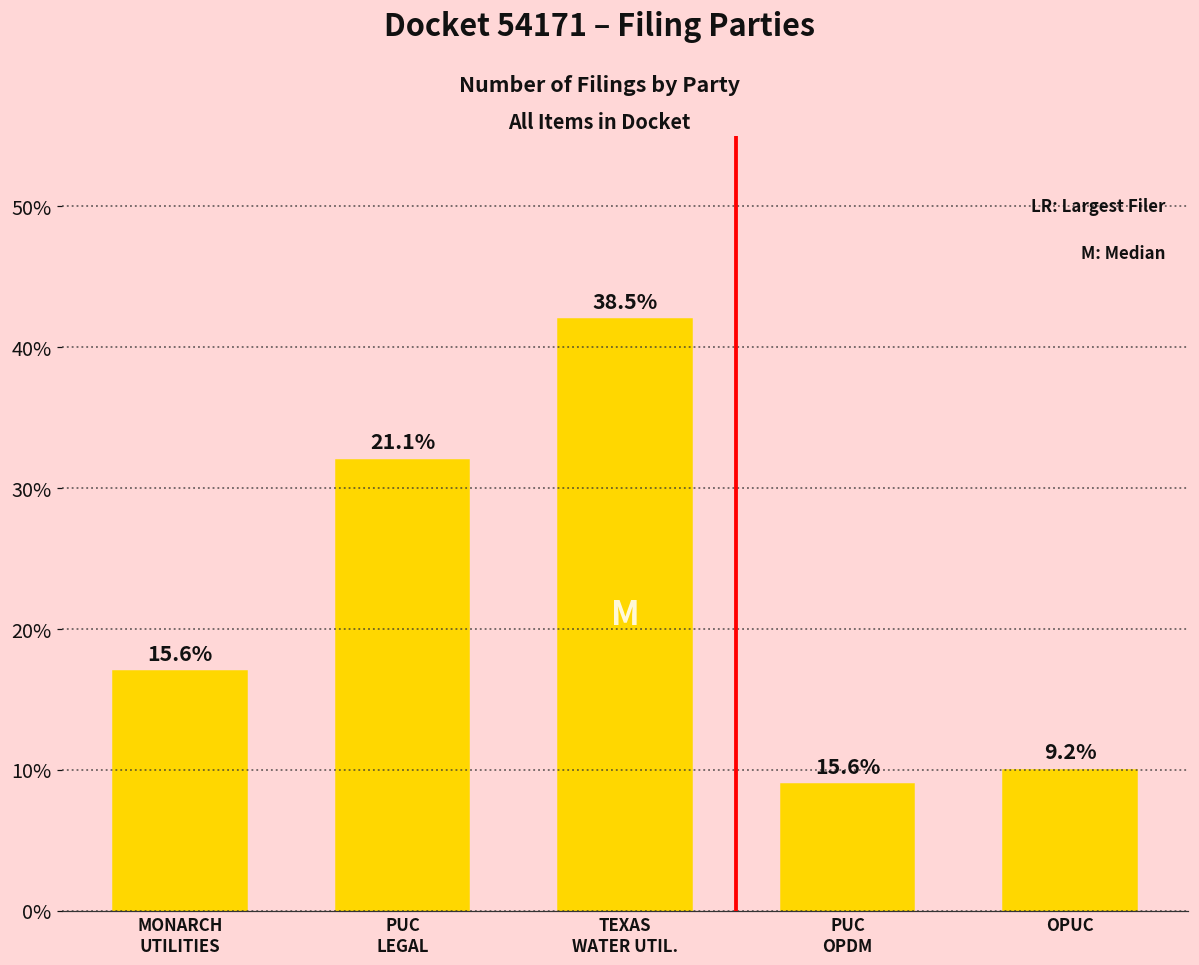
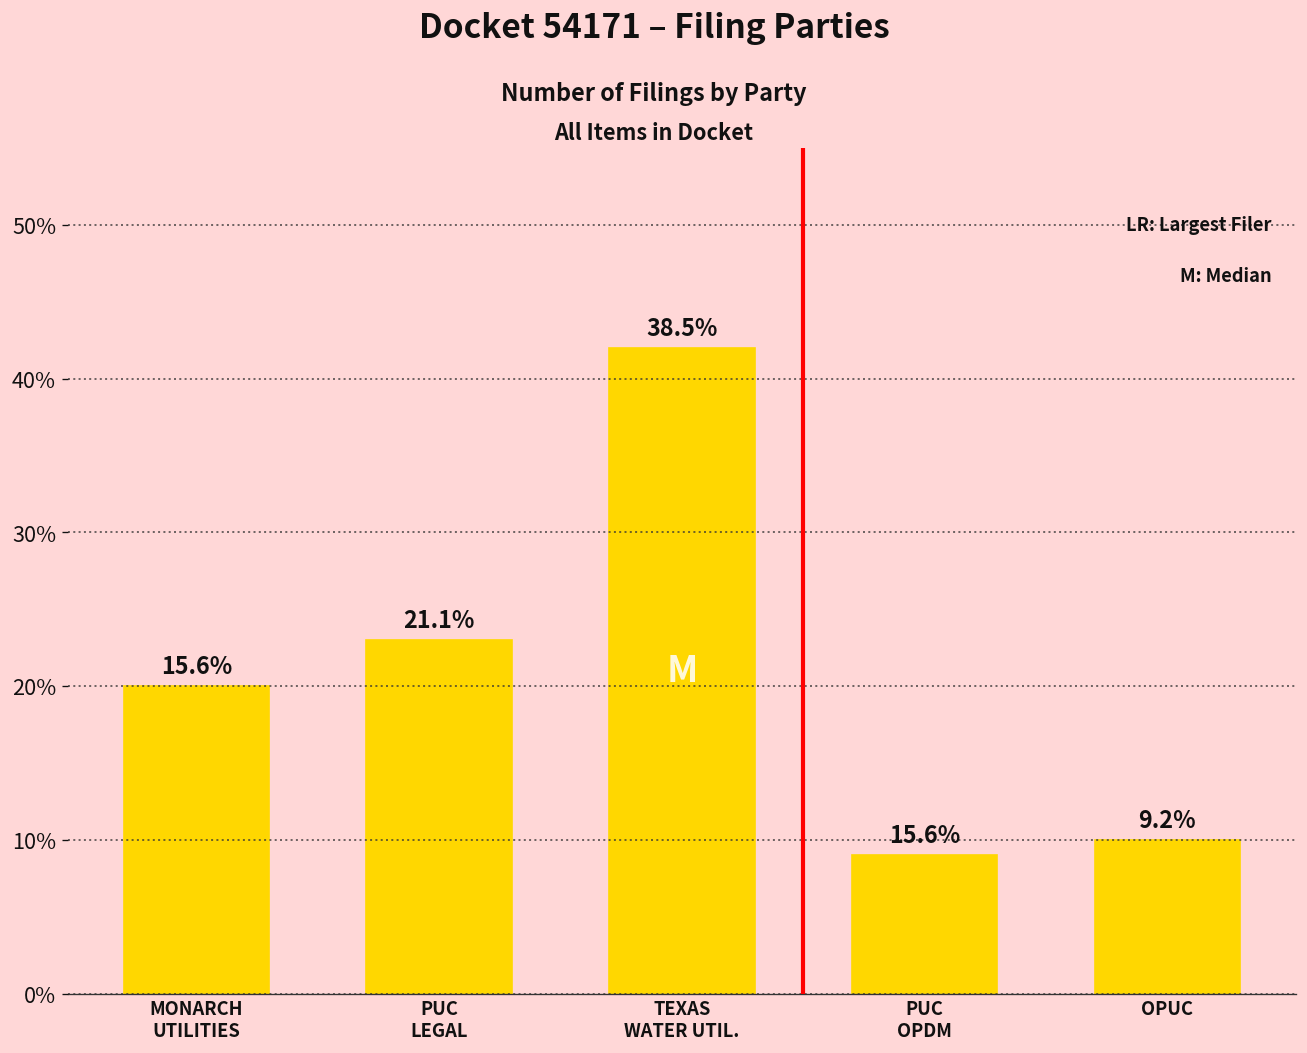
MONARCH UTILITIES: 17% -> 20%
PUC LEGAL: 32% -> 23%
